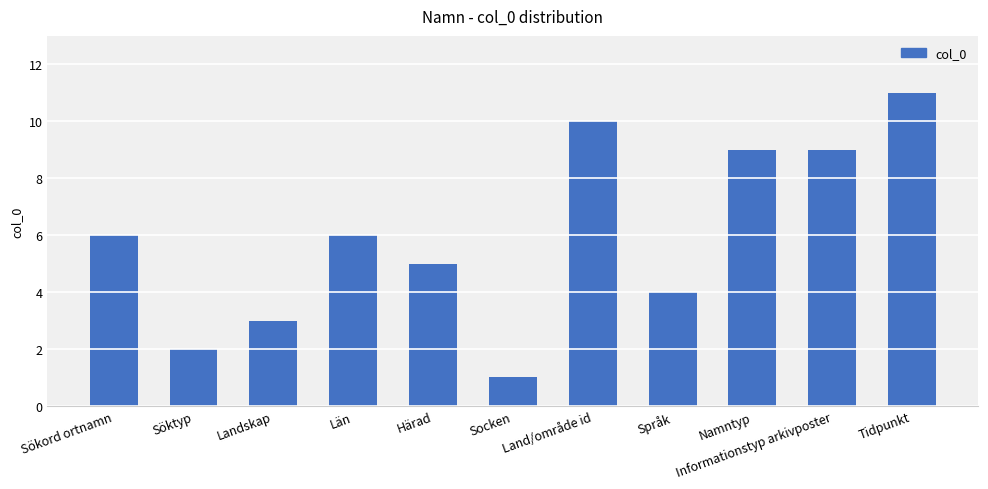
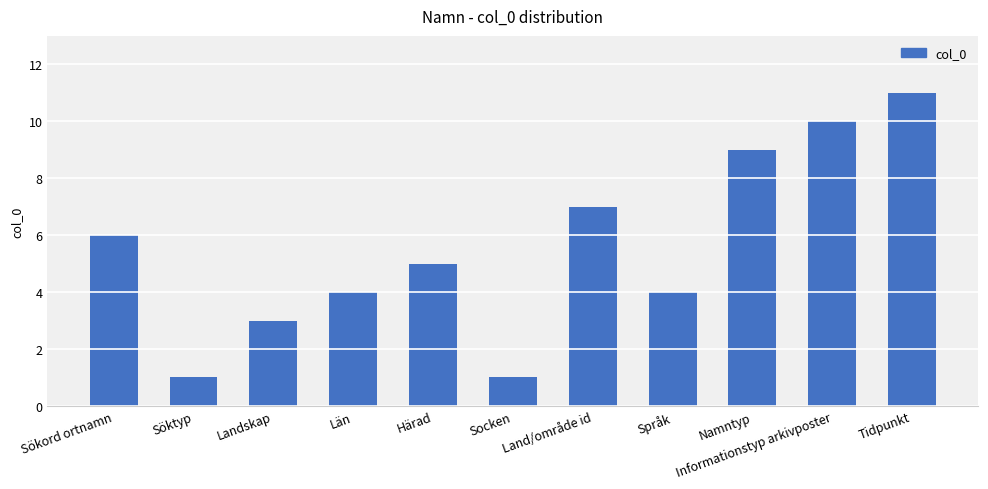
Söktyp: 2 -> 1
Län: 6 -> 4
Land/område id: 10 -> 7
Informationstyp arkivposter: 9 -> 10
